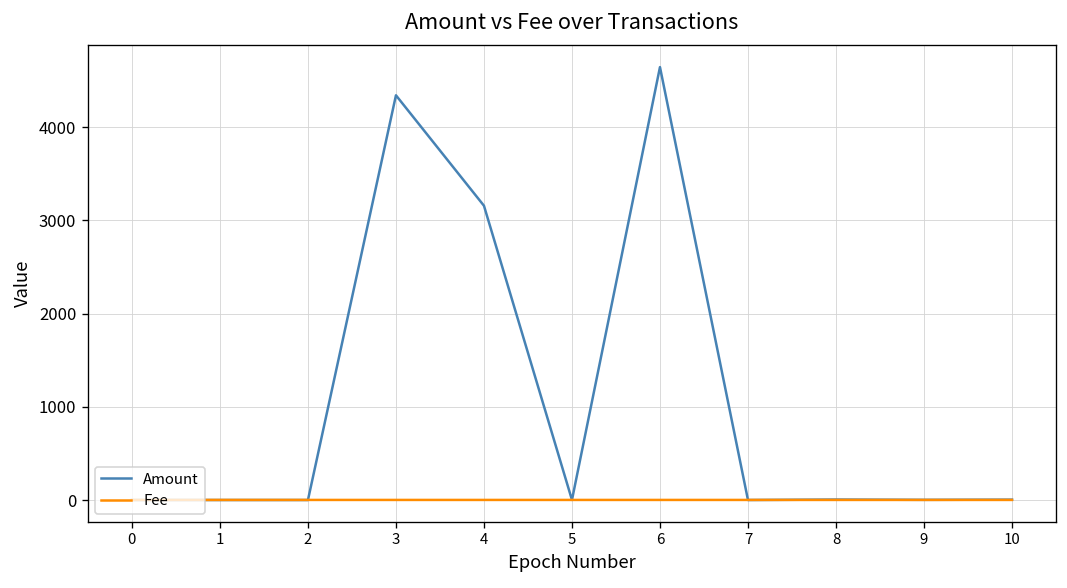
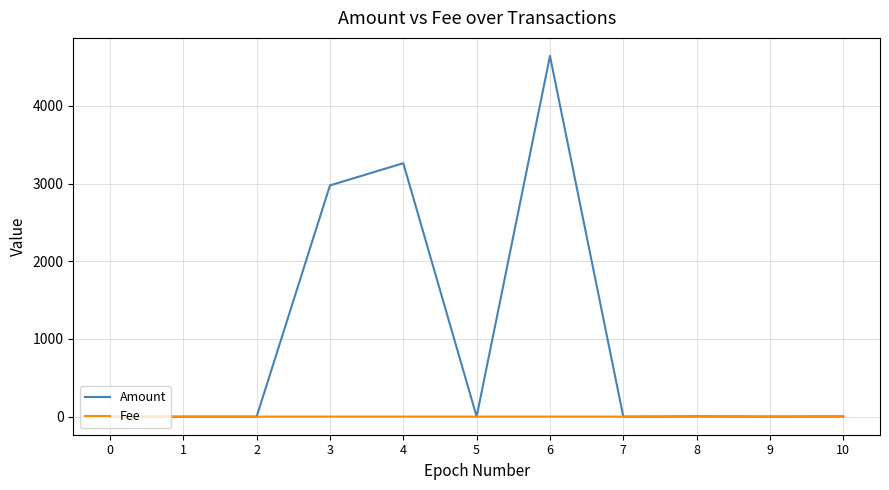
Amount, 3: 4300 -> 3000
Amount, 4: 3200 -> 3300
